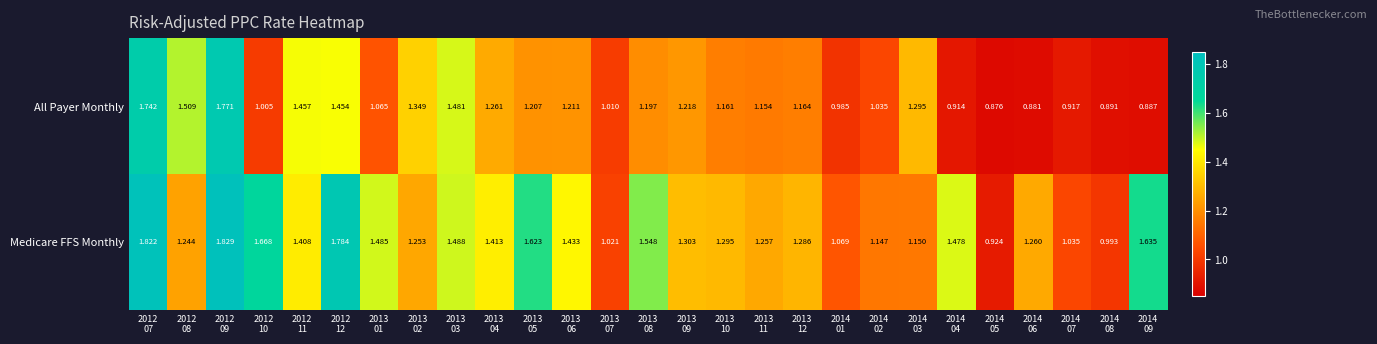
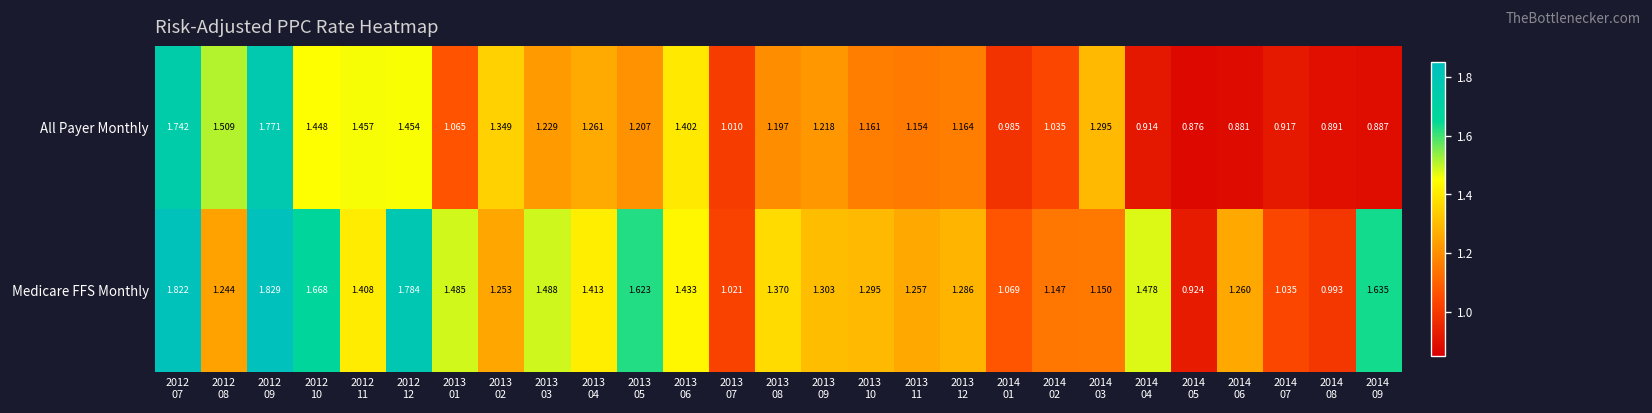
All Payer Monthly, 2012 10: 1.005 -> 1.448
All Payer Monthly, 2013 03: 1.481 -> 1.229
All Payer Monthly, 2013 06: 1.211 -> 1.402
Medicare FFS Monthly, 2013 08: 1.548 -> 1.370
